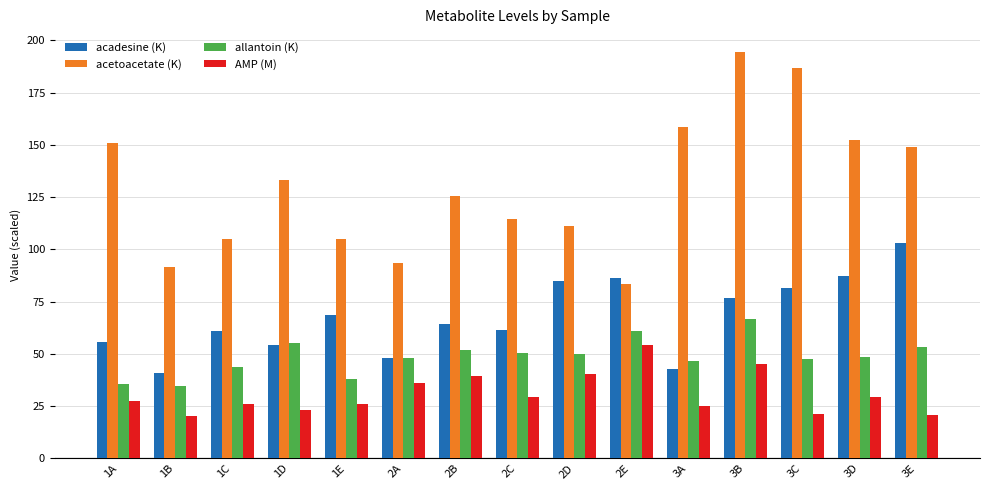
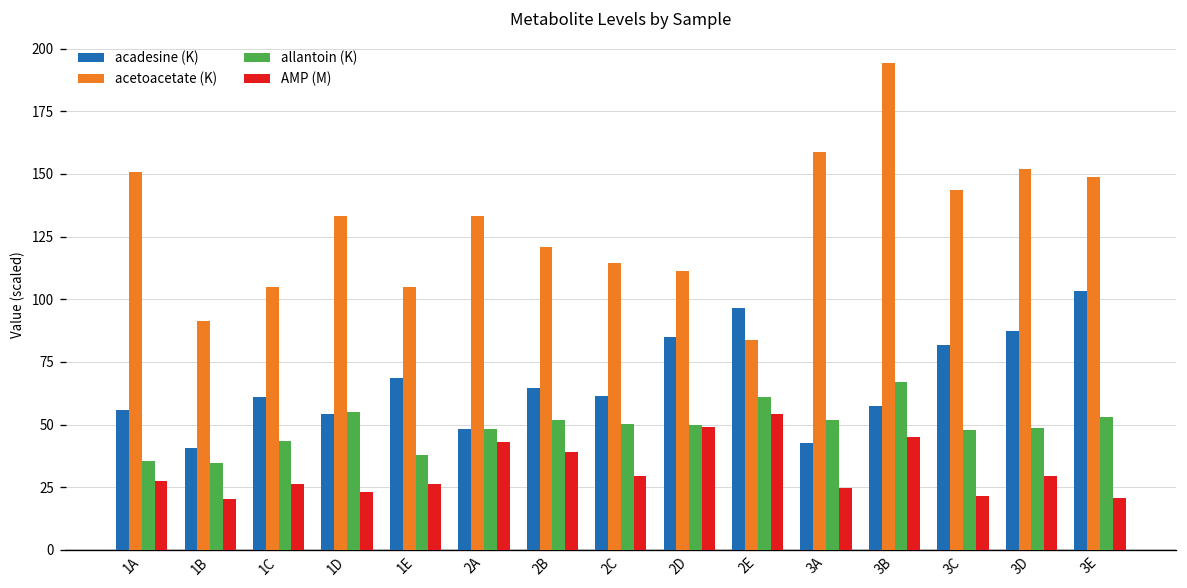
acetoacetate (K), 2A: 94 -> 133
AMP (M), 2A: 36 -> 43
acetoacetate (K), 2B: 125 -> 121
AMP (M), 2D: 40 -> 49
acadesine (K), 2E: 86 -> 97
allantoin (K), 3A: 47 -> 52
acadesine (K), 3B: 77 -> 58
acetoacetate (K), 3C: 187 -> 143
